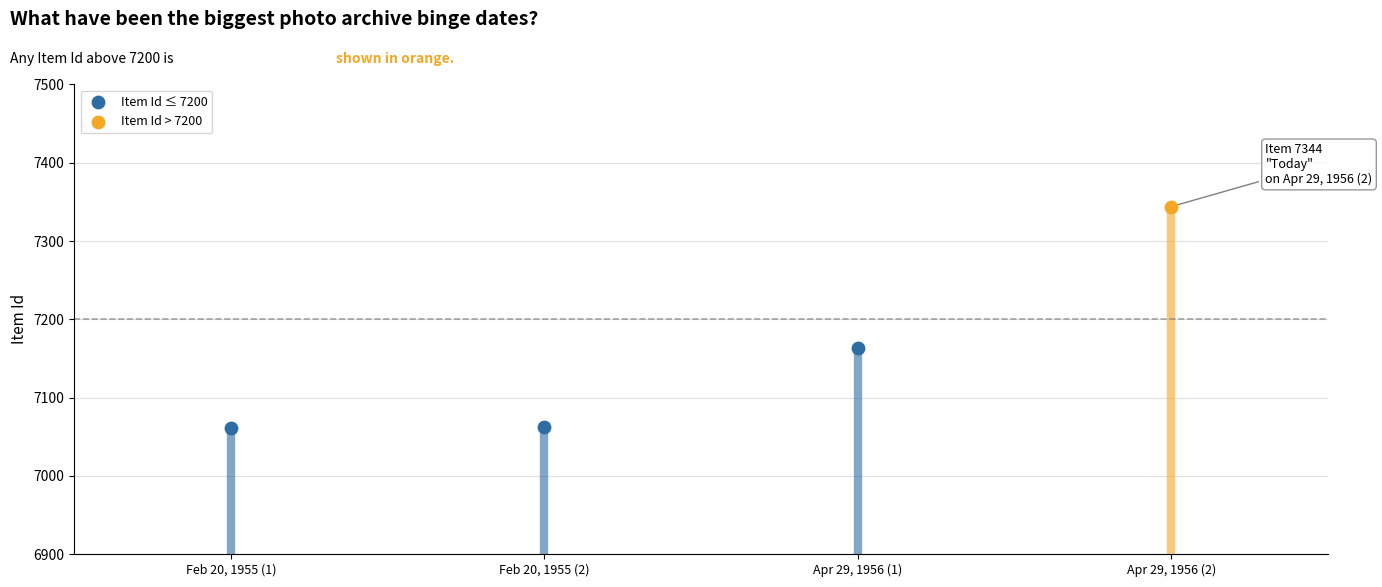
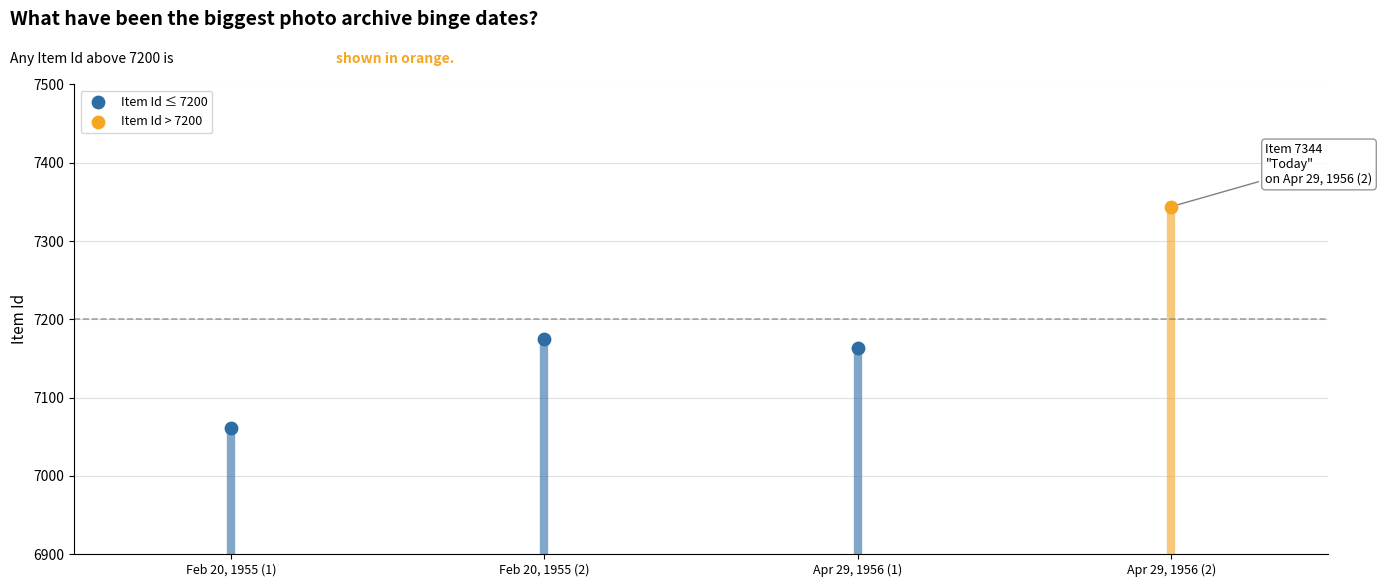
Item Id ≤ 7200, Feb 20, 1955 (2): 7060 -> 7180
